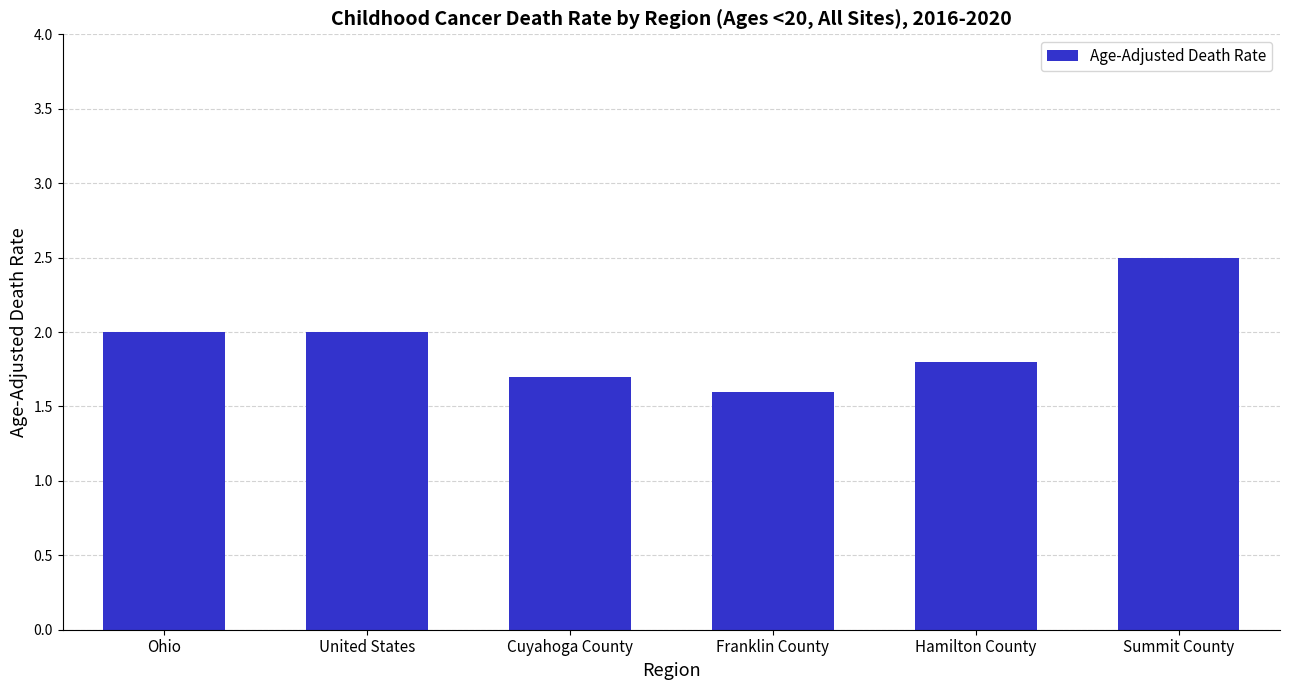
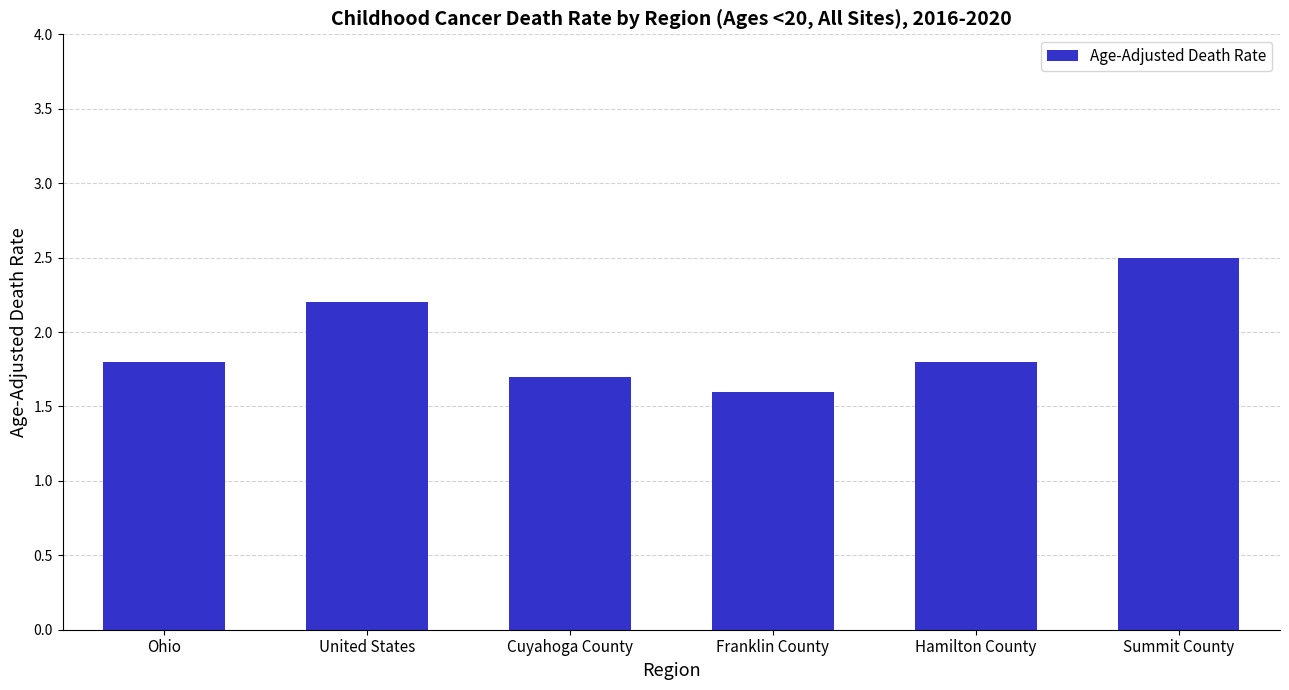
Ohio: 2.0 -> 1.8
United States: 2.0 -> 2.2
